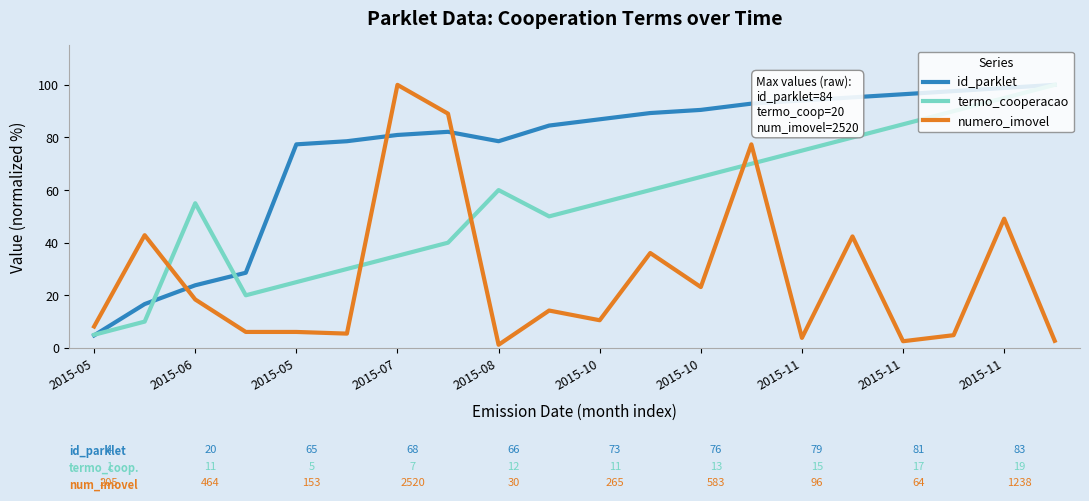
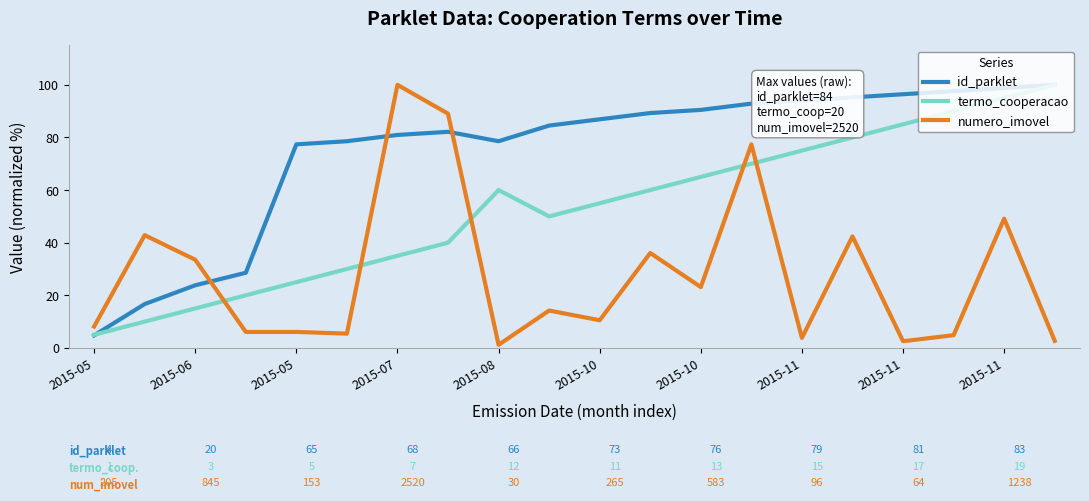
termo_cooperacao, 2015-06: 11 -> 3
numero_imovel, 2015-06: 464 -> 845
